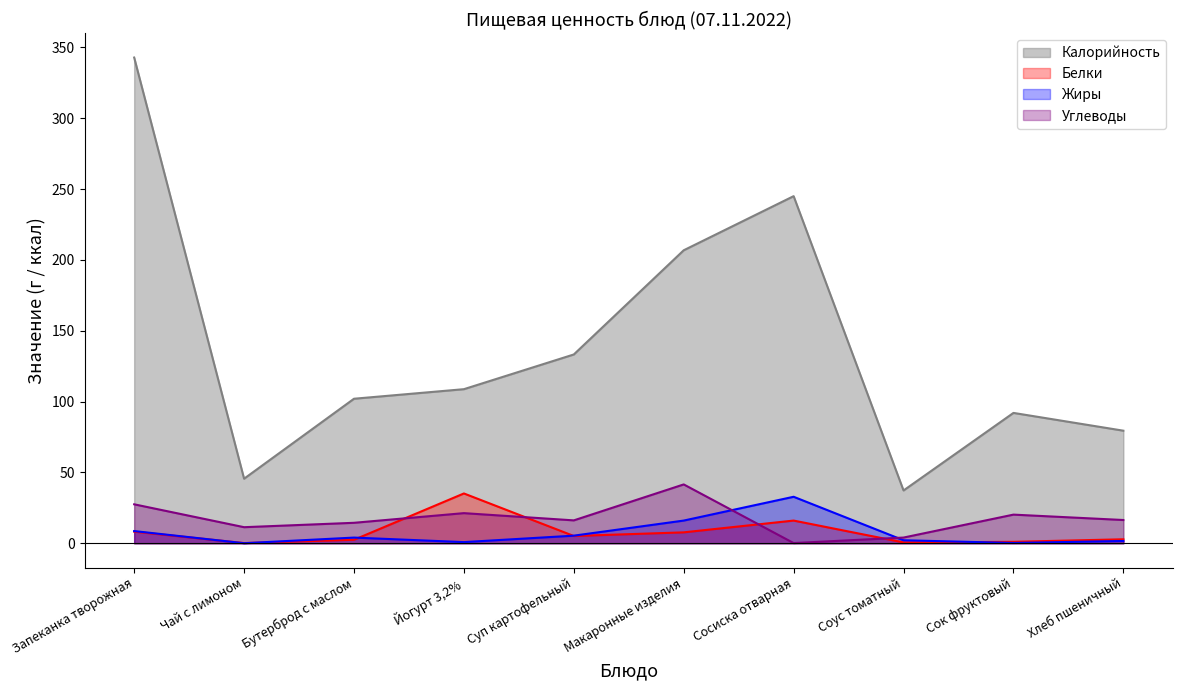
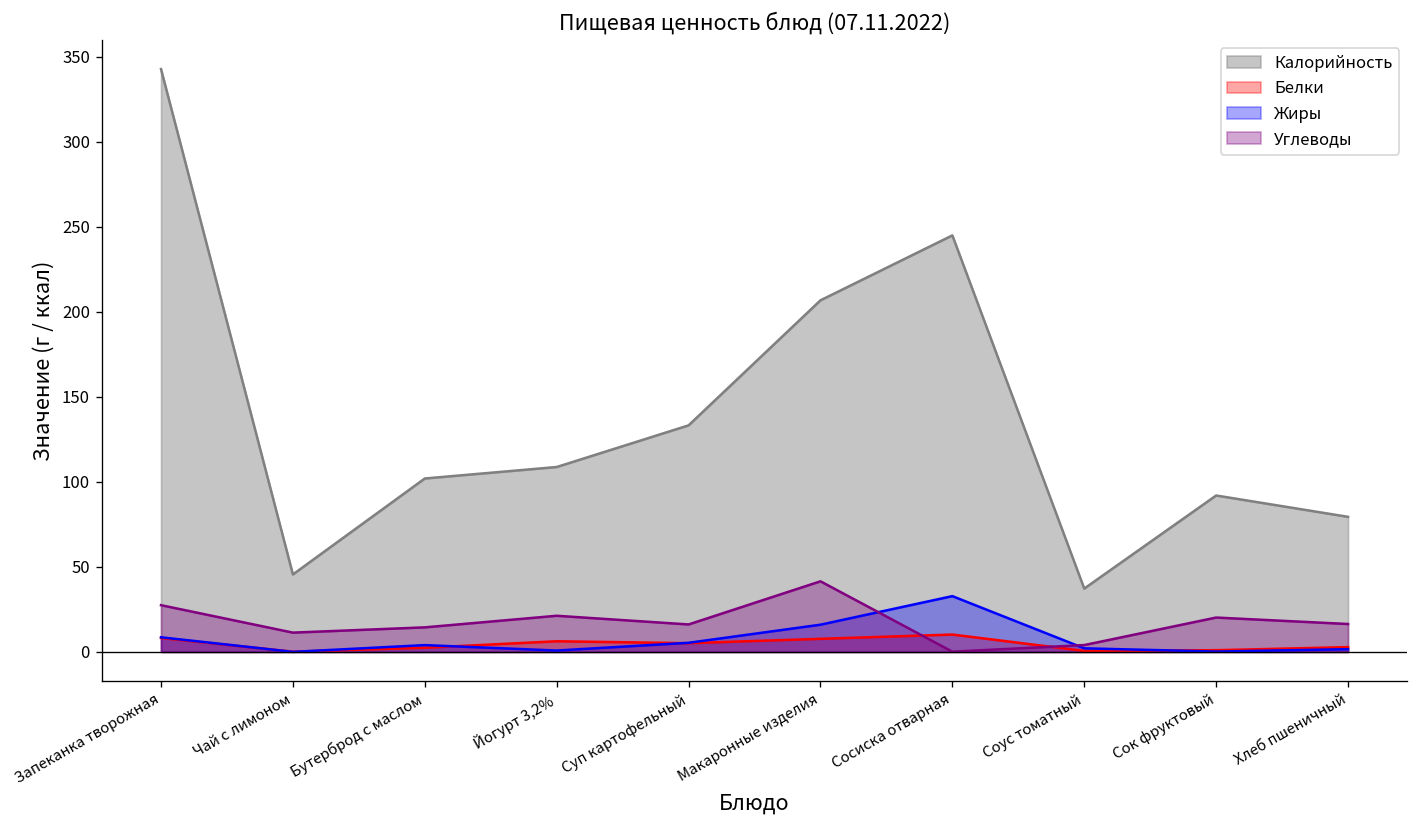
Белки, Йогурт 3,2%: 35 -> 6
Белки, Сосиска отварная: 16 -> 10
